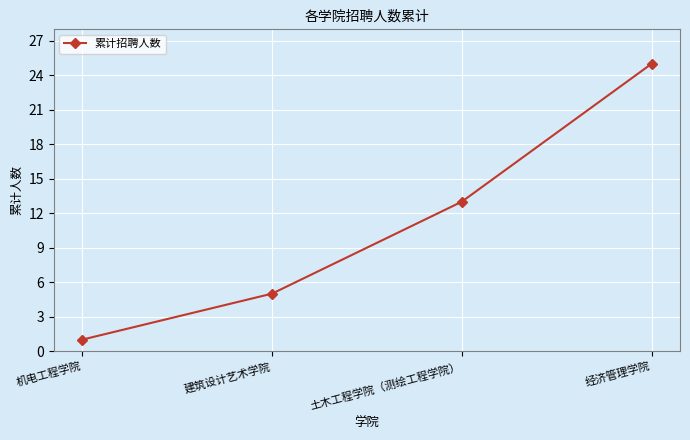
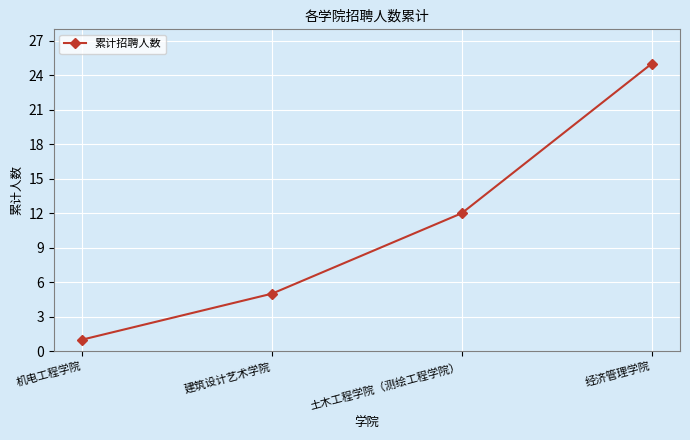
土木工程学院（测绘工程学院）: 13 -> 12
